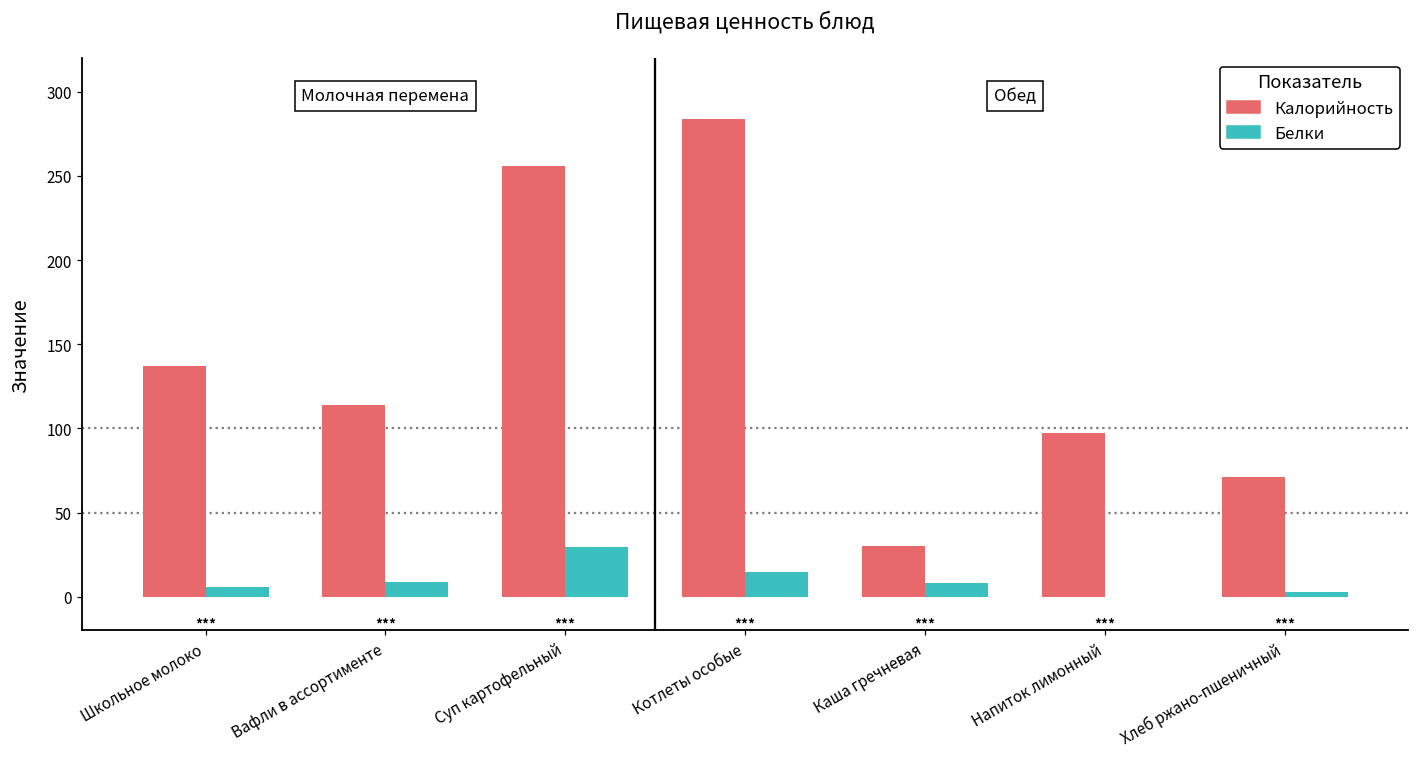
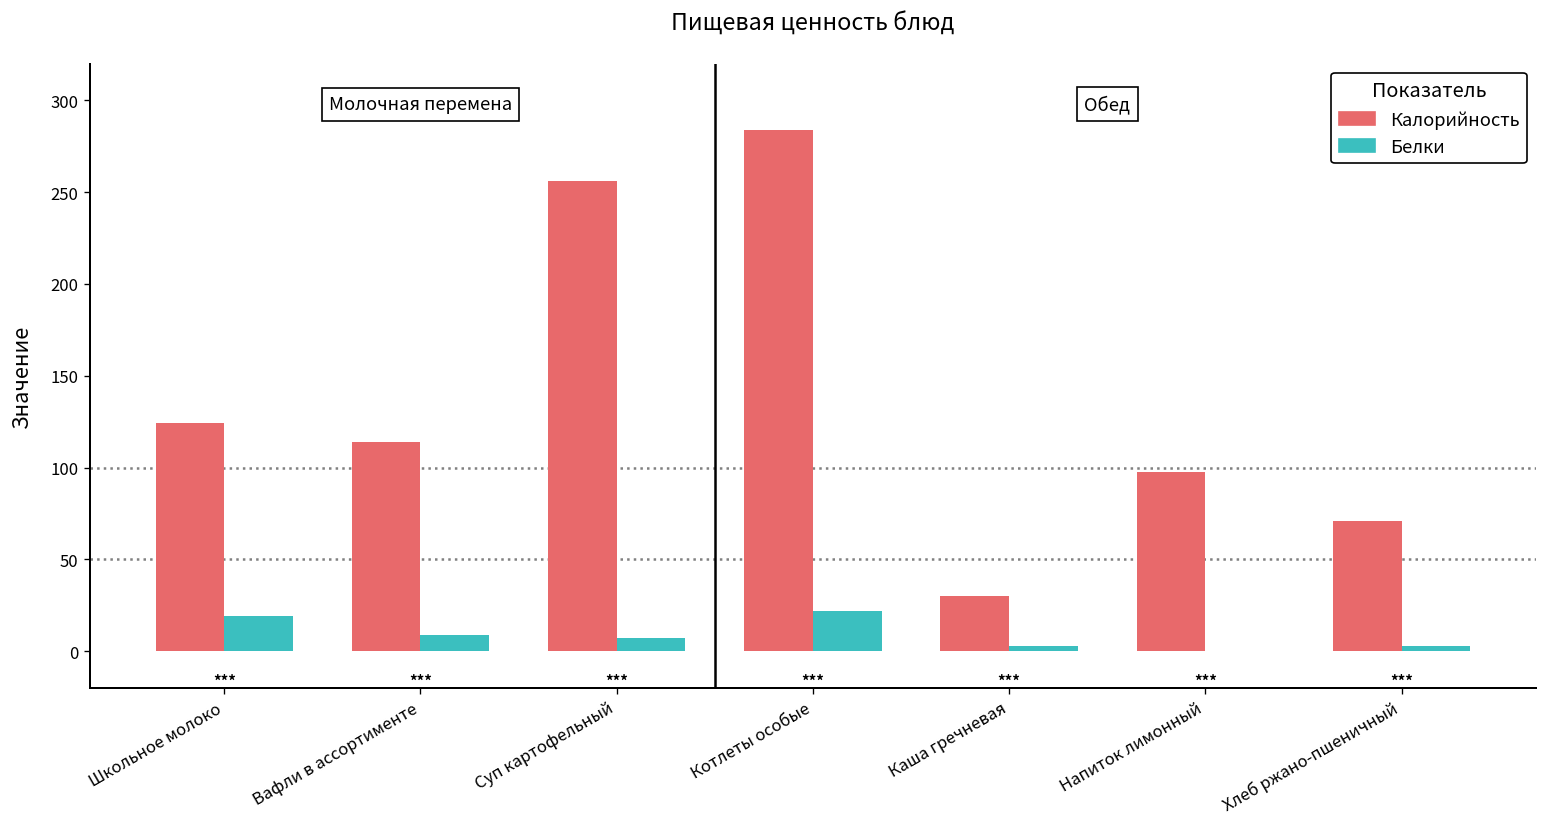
Калорийность, Школьное молоко: 137 -> 124
Белки, Школьное молоко: 6 -> 19
Белки, Суп картофельный: 30 -> 7
Белки, Котлеты особые: 15 -> 22
Белки, Каша гречневая: 8 -> 3
